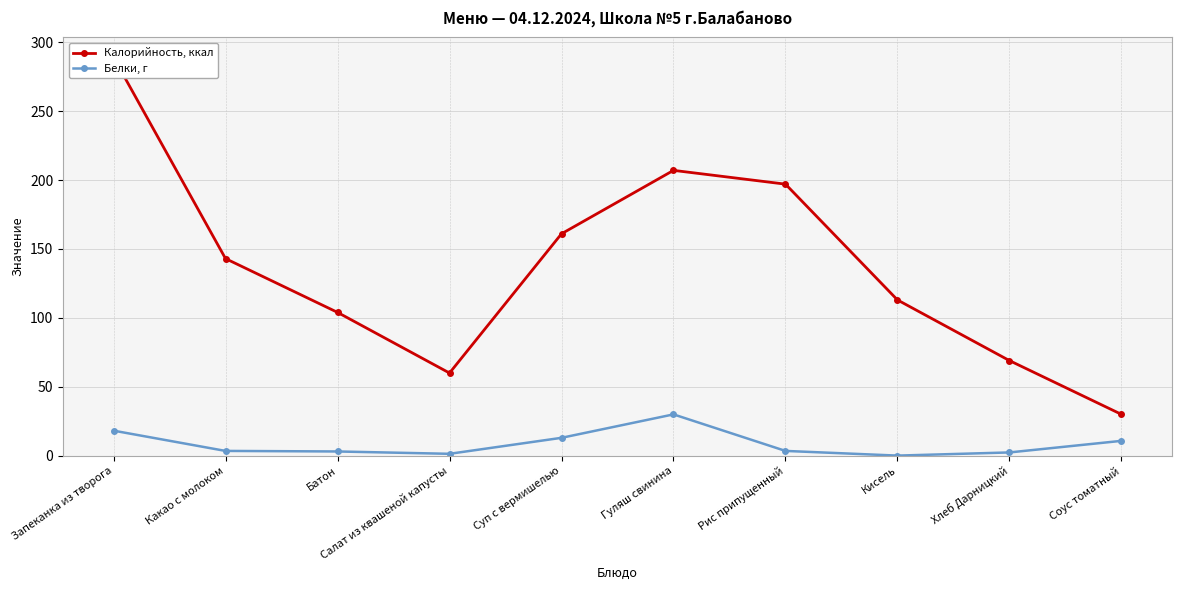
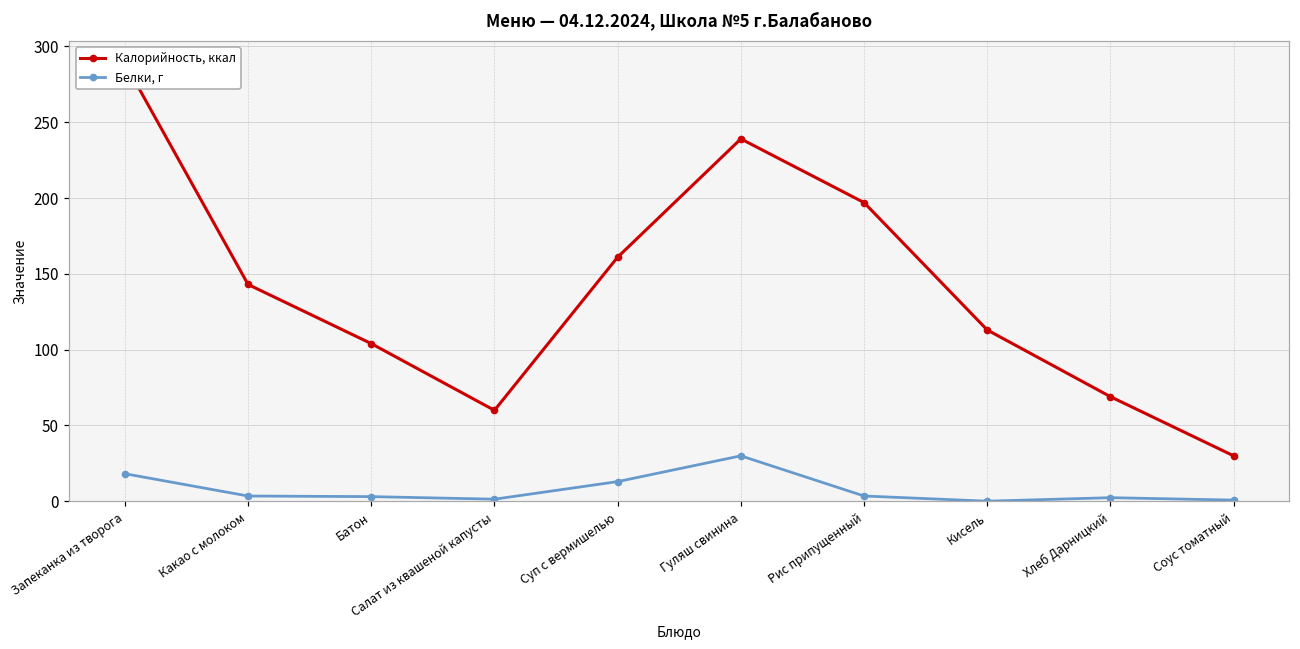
Калорийность, ккал, Гуляш свинина: 207 -> 239
Белки, г, Соус томатный: 11 -> 1
